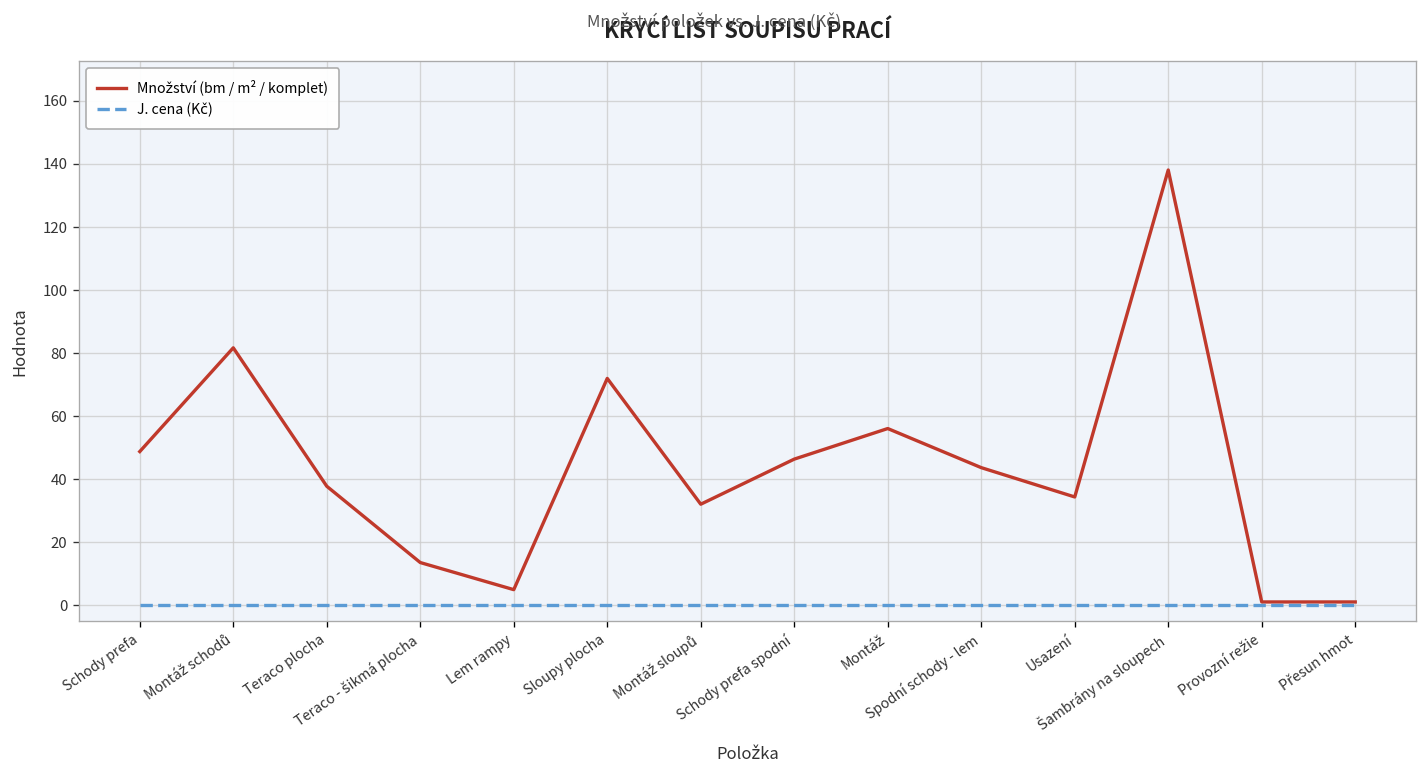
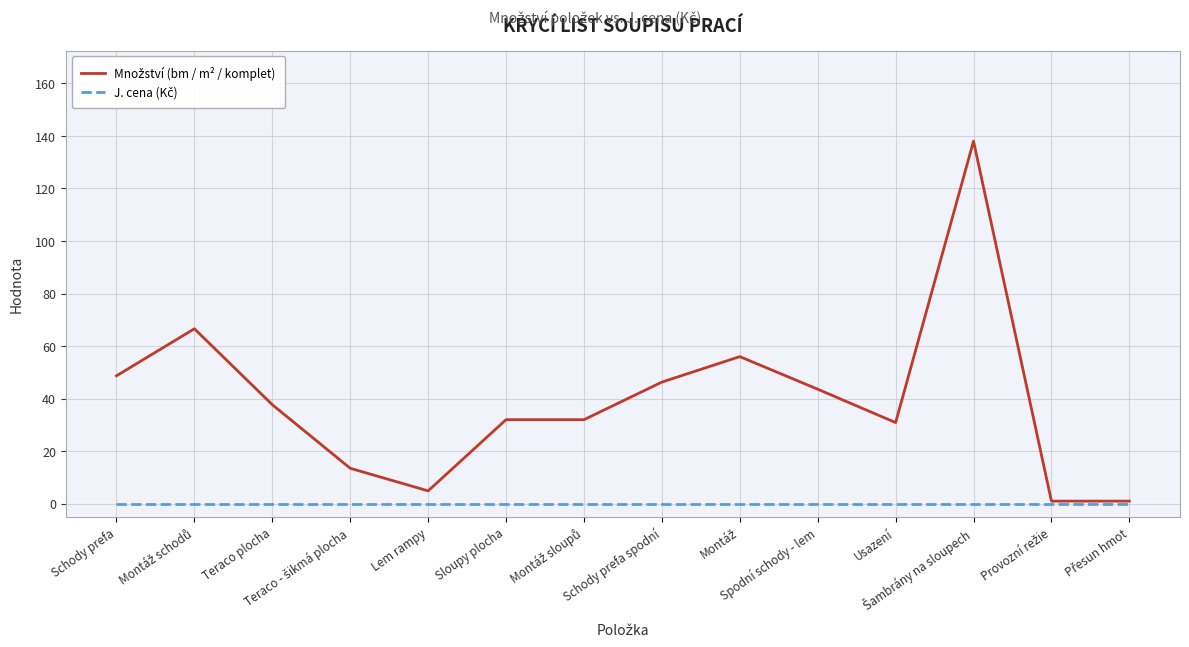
Množství (bm / m² / komplet), Montáž schodů: 82 -> 67
Množství (bm / m² / komplet), Sloupy plocha: 72 -> 32
Množství (bm / m² / komplet), Usazení: 34 -> 31
